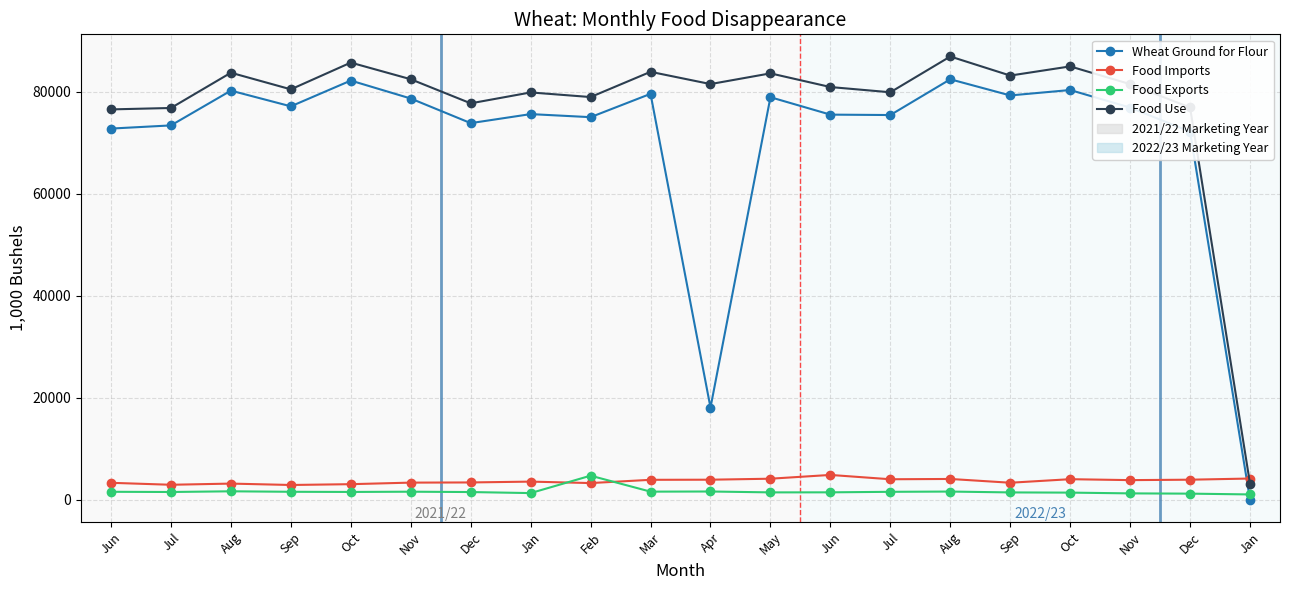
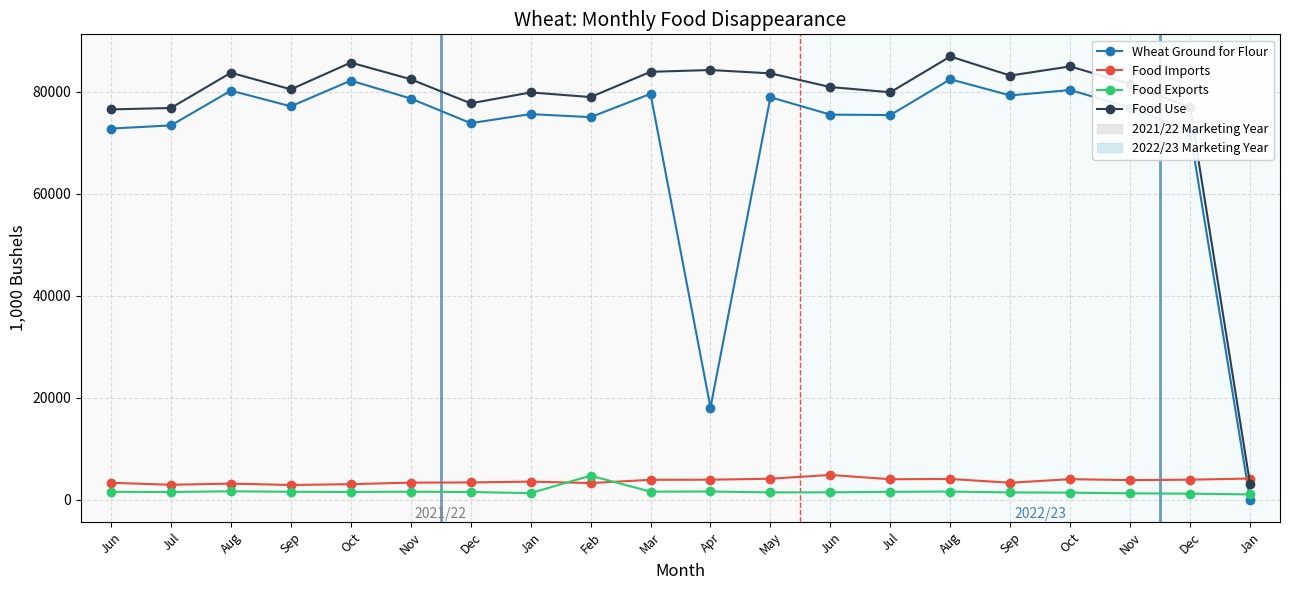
Food Use, Apr: 82000 -> 84000
